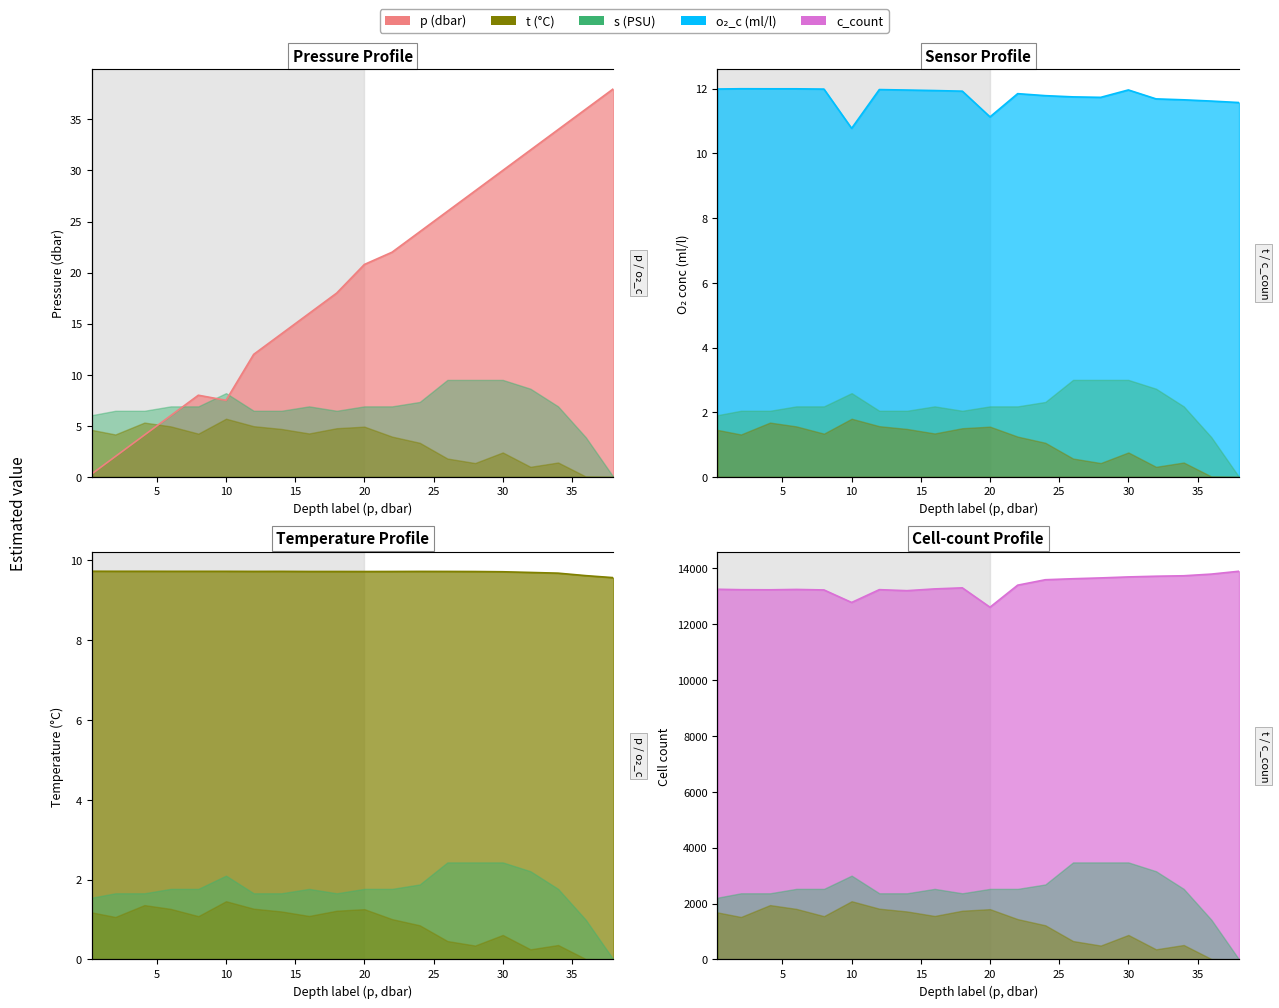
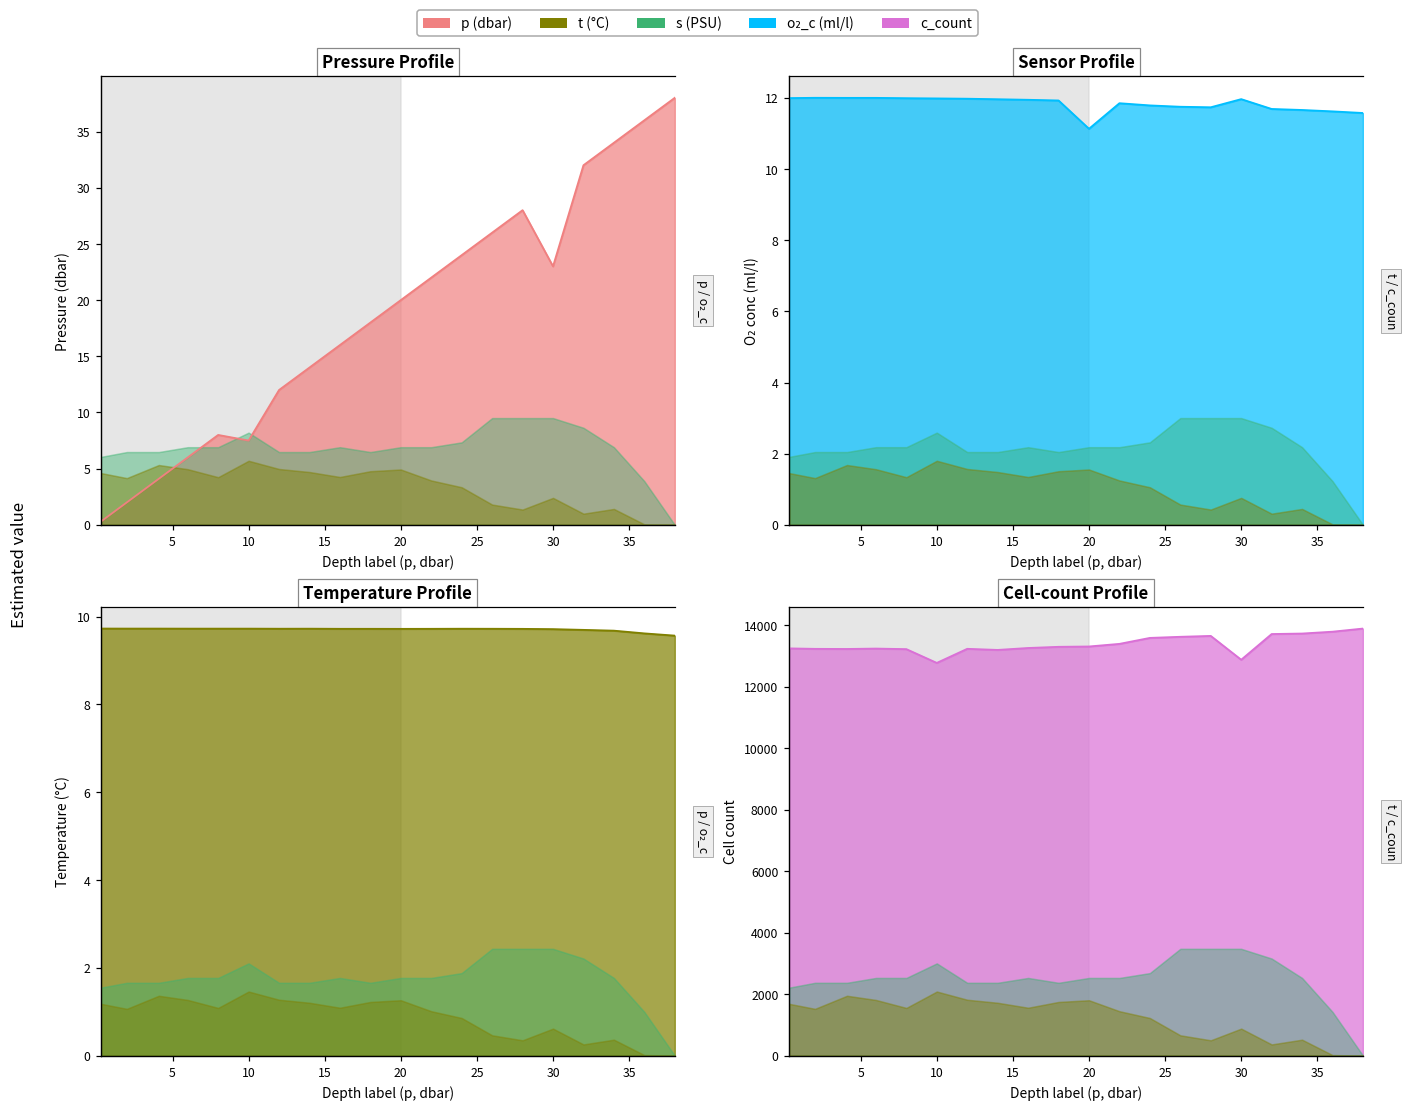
Pressure Profile, p (dbar), 20: 20.8 -> 20.0
Pressure Profile, p (dbar), 30: 30 -> 23
Sensor Profile, o₂_c (ml/l), 10: 10.8 -> 12.0
Cell-count Profile, c_count, 20: 12600 -> 13300
Cell-count Profile, c_count, 30: 13700 -> 12900
